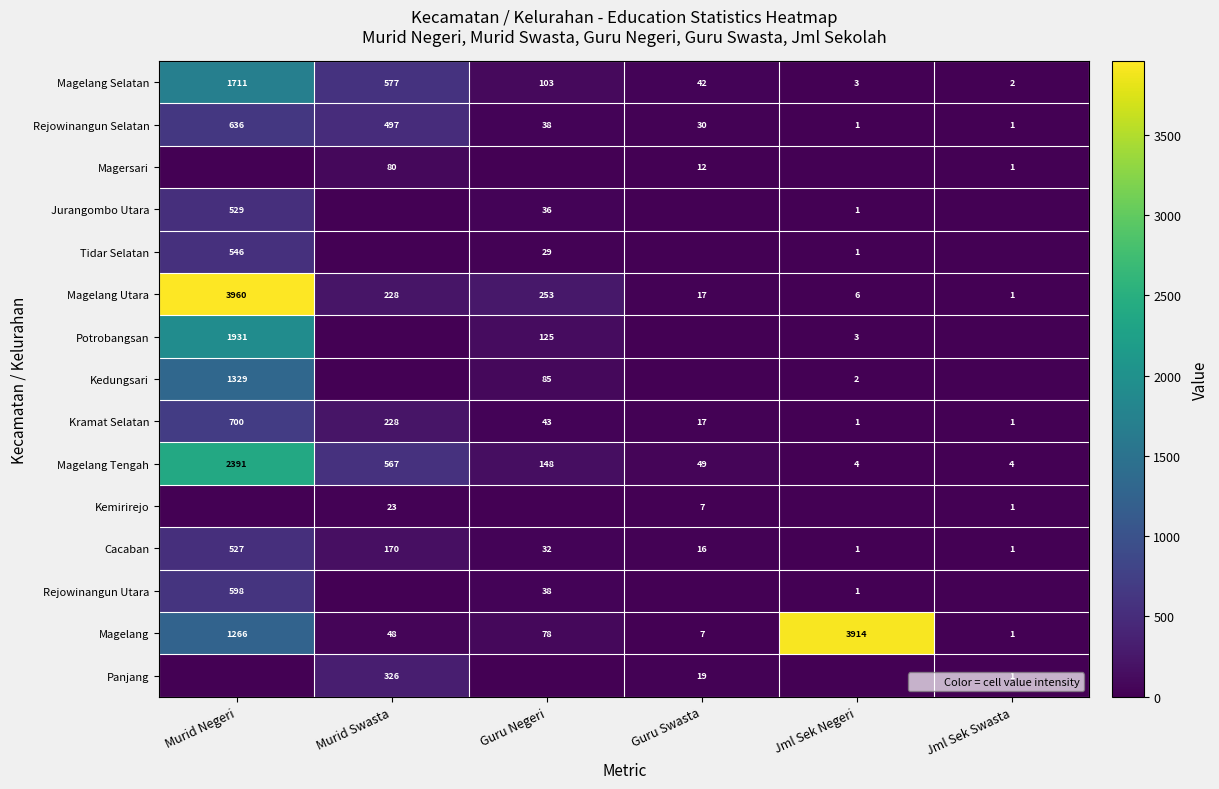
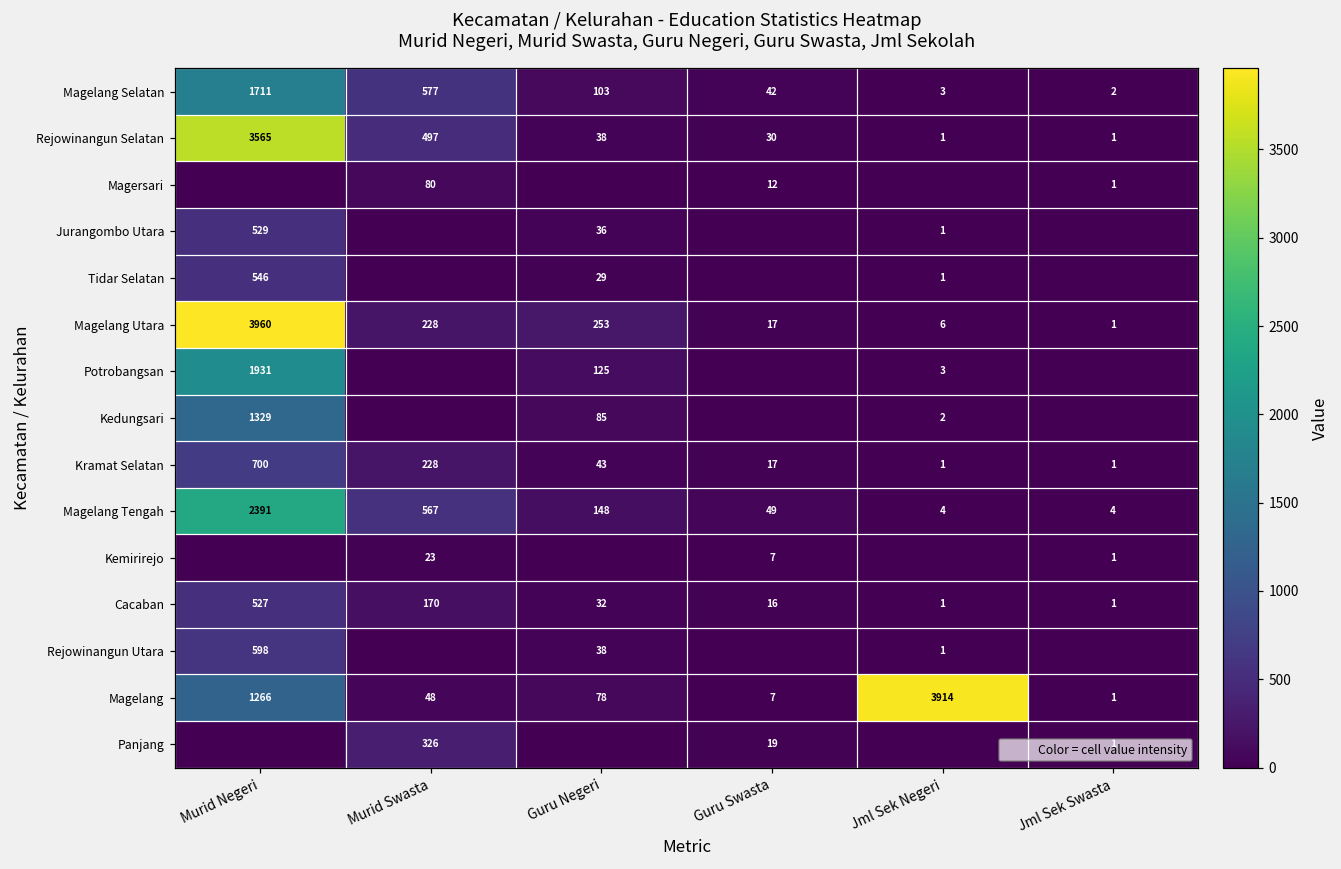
Rejowinangun Selatan, Murid Negeri: 636 -> 3565
